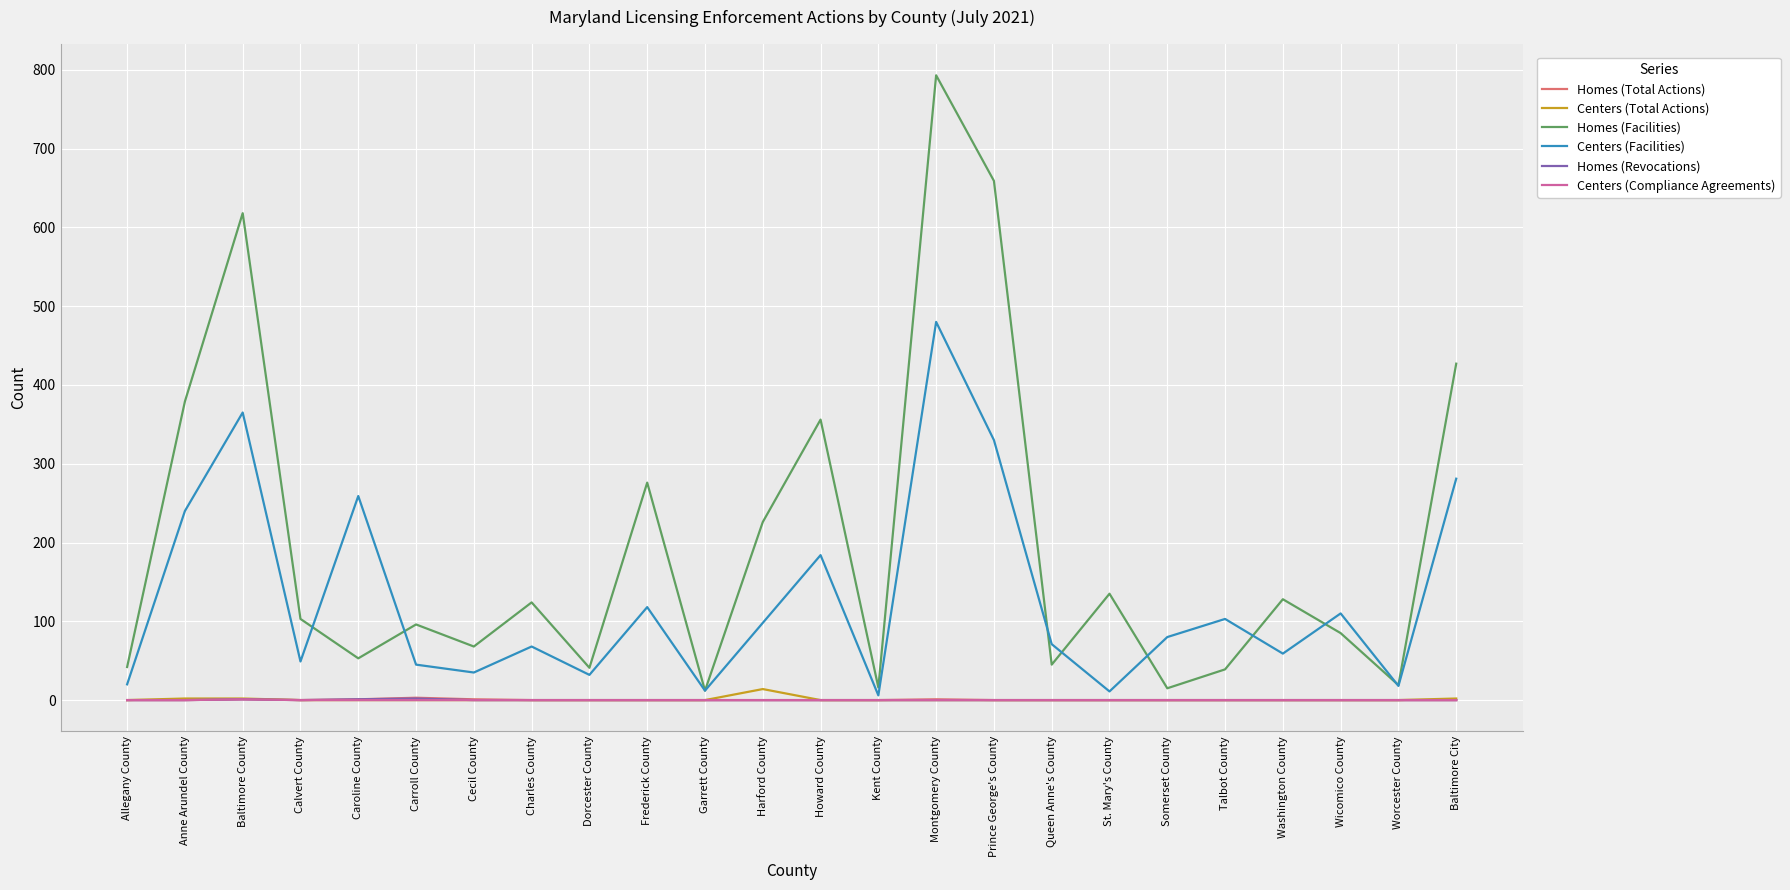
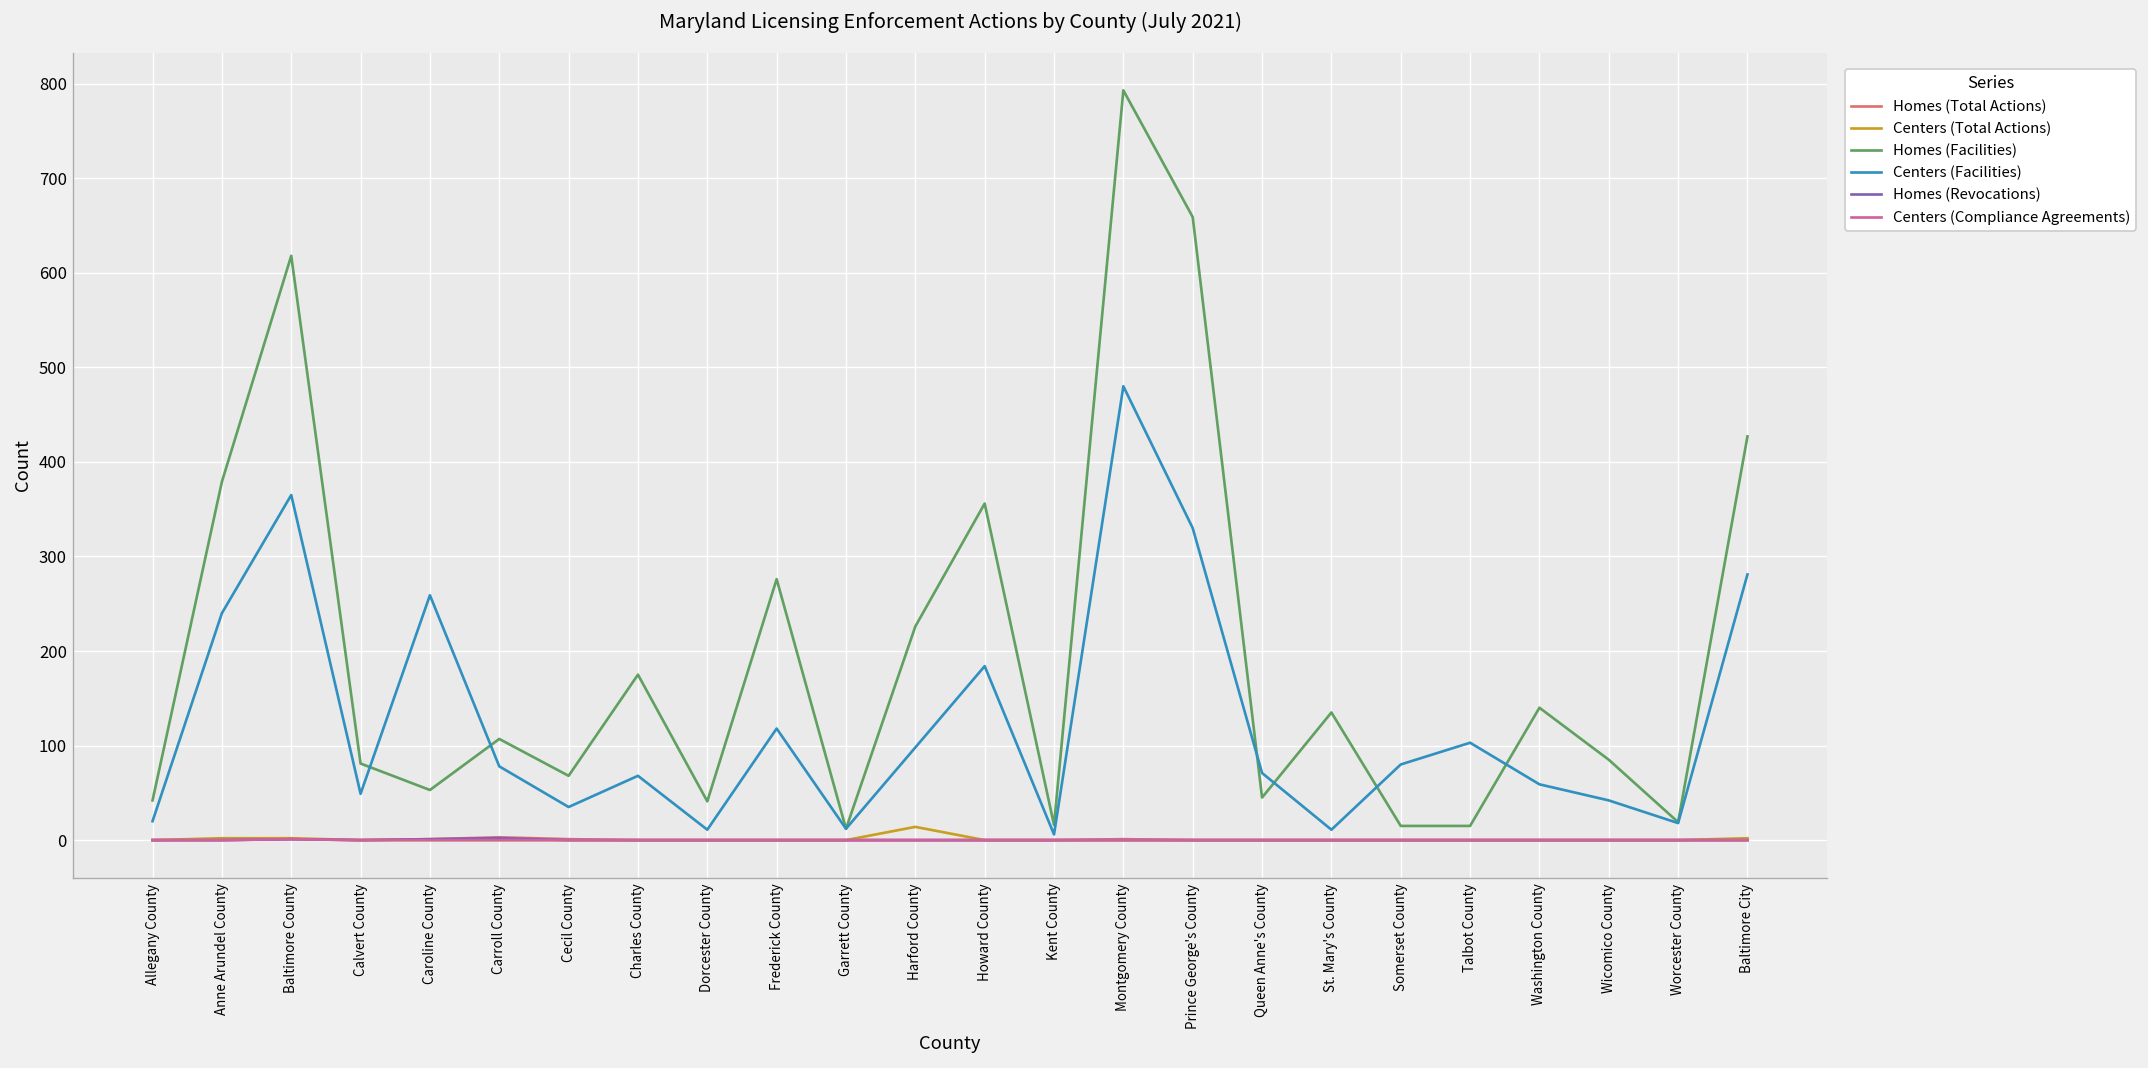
Homes (Facilities), Calvert County: 100 -> 80
Homes (Facilities), Carroll County: 100 -> 110
Centers (Facilities), Carroll County: 50 -> 80
Homes (Facilities), Charles County: 120 -> 180
Centers (Facilities), Dorcester County: 30 -> 10
Homes (Facilities), Talbot County: 40 -> 20
Homes (Facilities), Washington County: 130 -> 140
Centers (Facilities), Wicomico County: 110 -> 40
